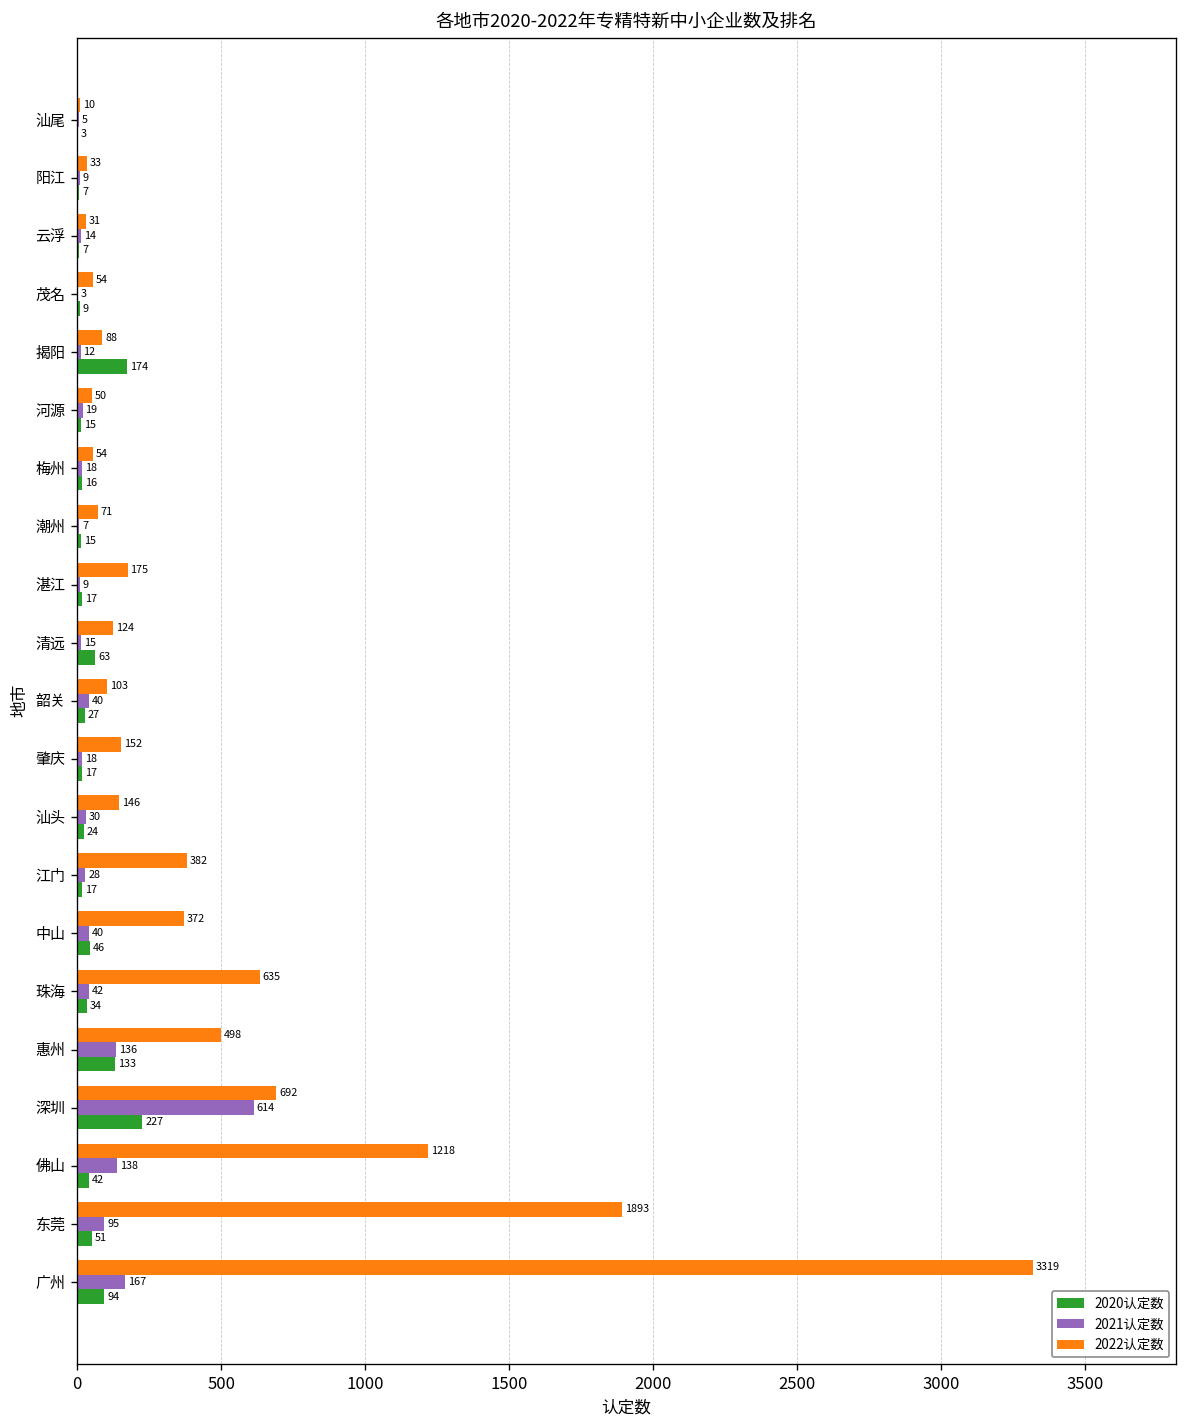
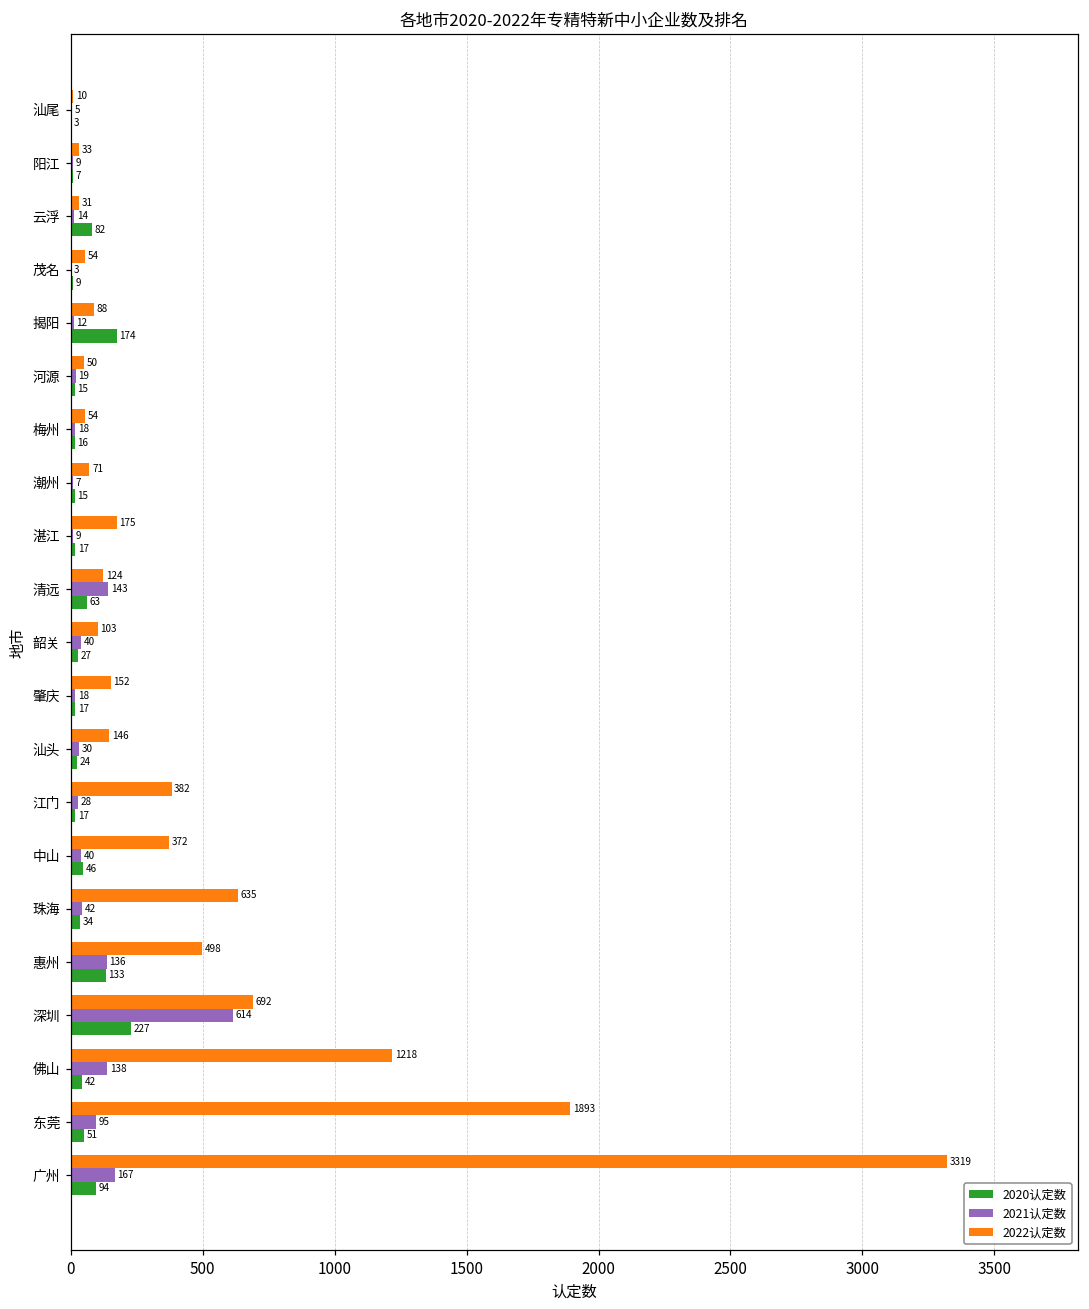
2020认定数, 云浮: 7 -> 82
2021认定数, 清远: 15 -> 143
